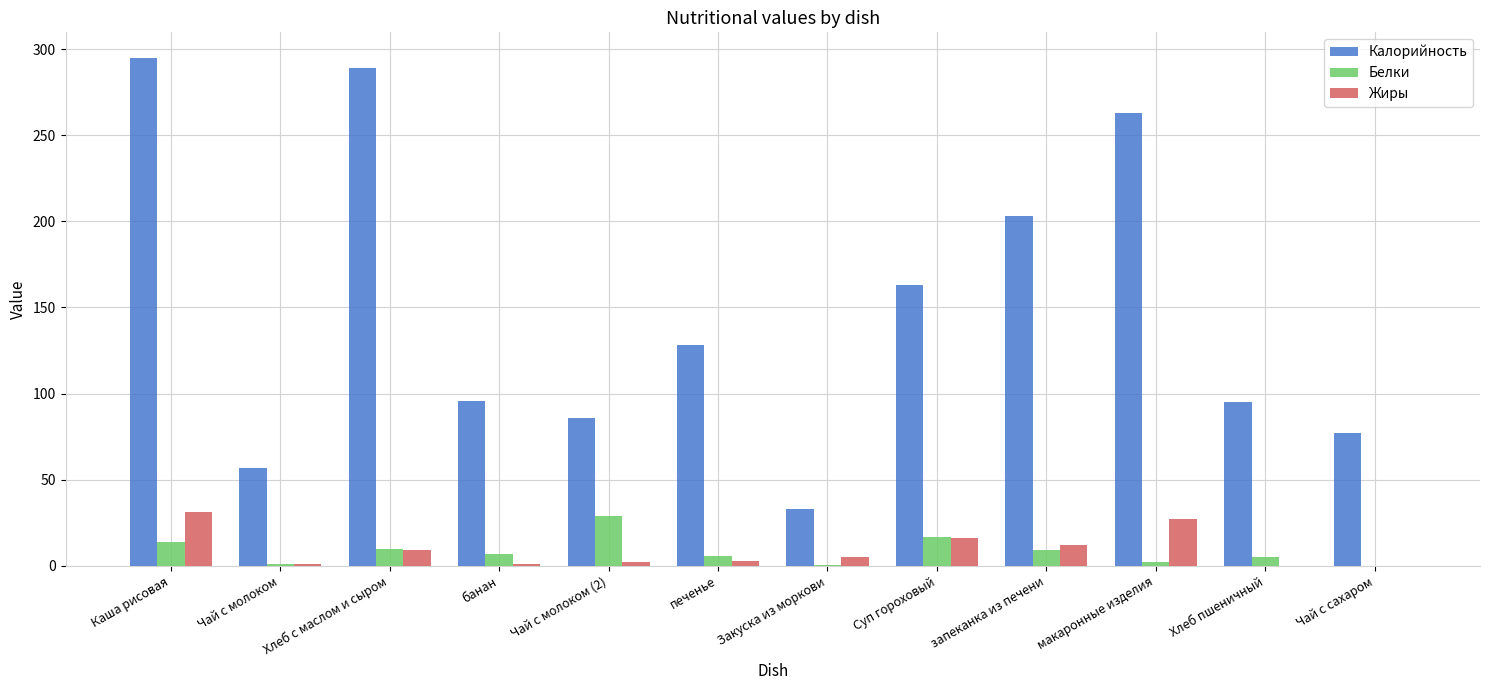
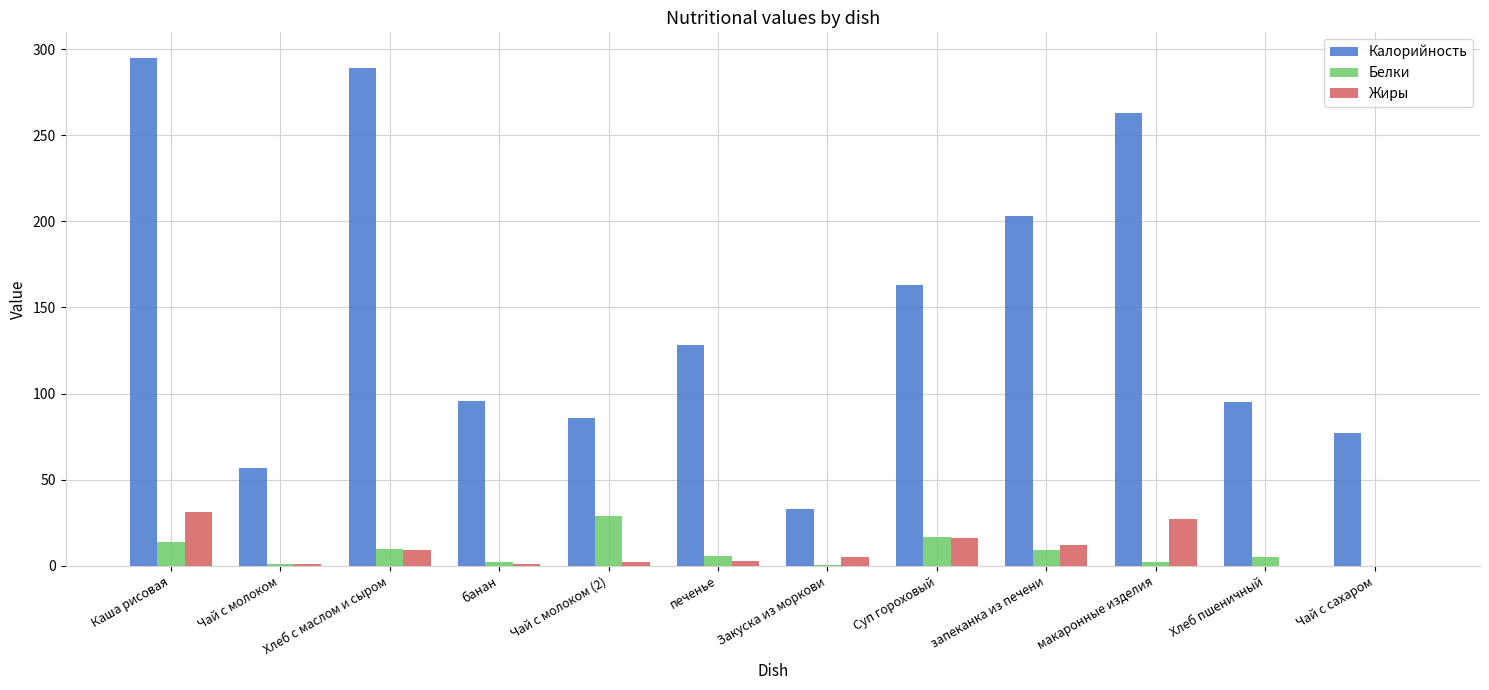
Белки, банан: 7 -> 2
